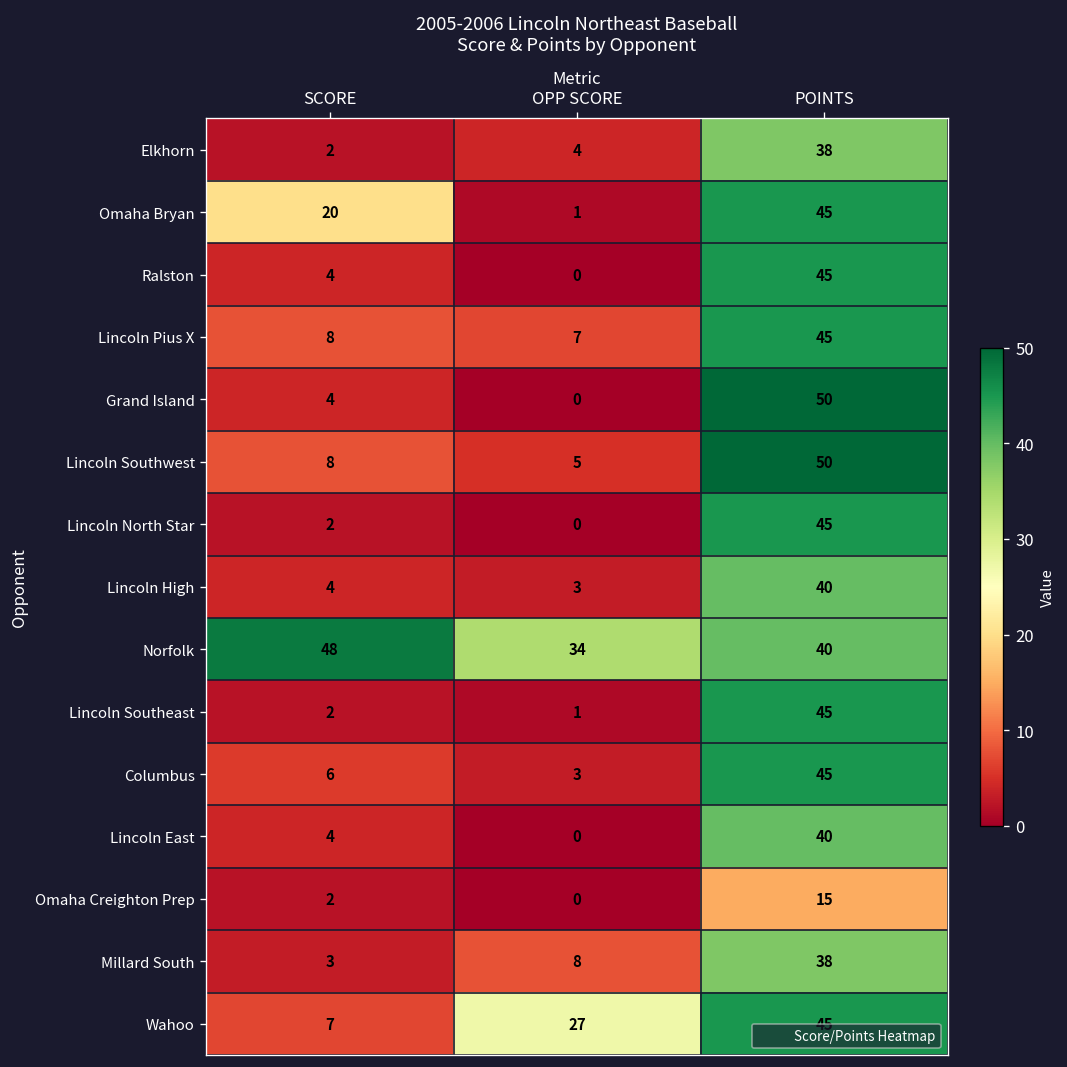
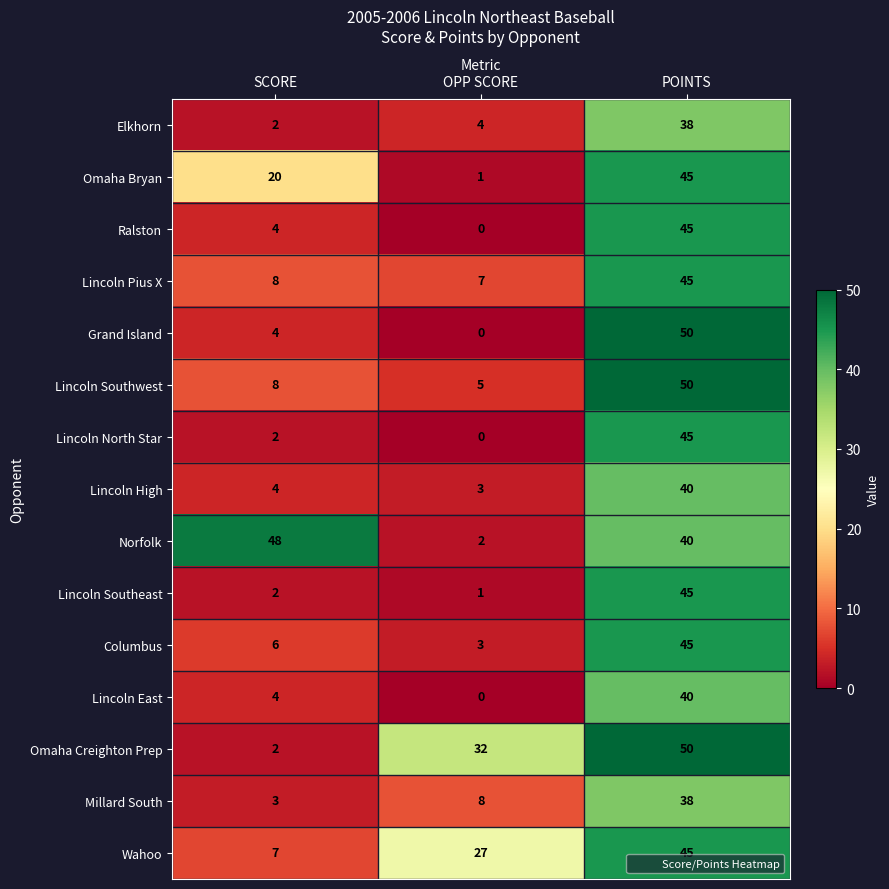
Norfolk, OPP SCORE: 34 -> 2
Omaha Creighton Prep, OPP SCORE: 0 -> 32
Omaha Creighton Prep, POINTS: 15 -> 50
